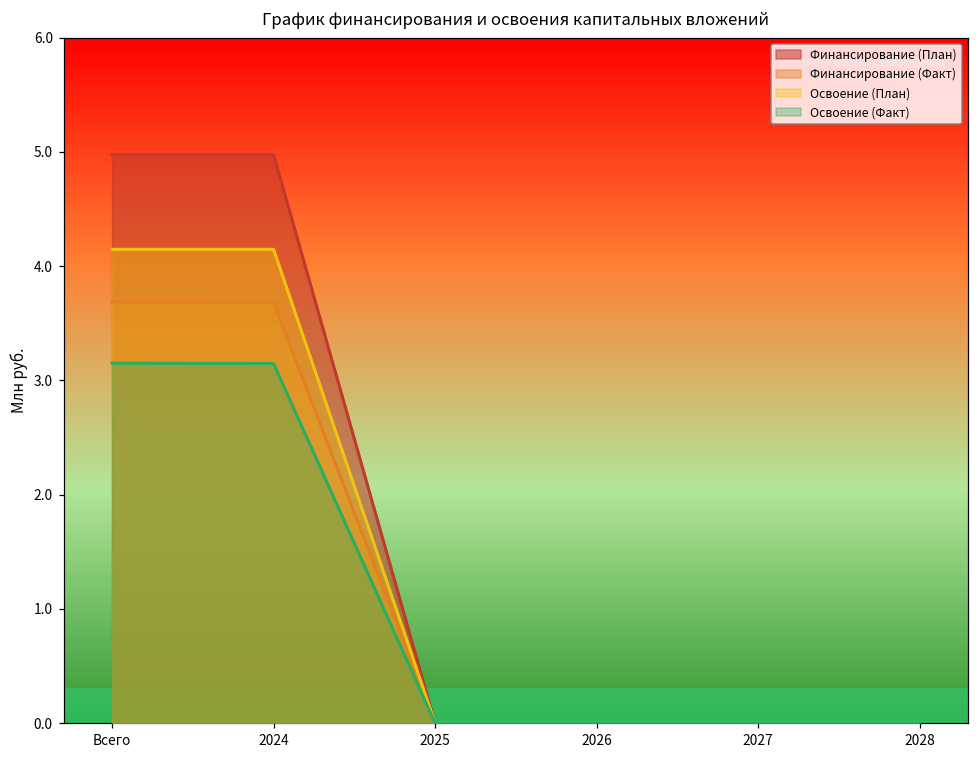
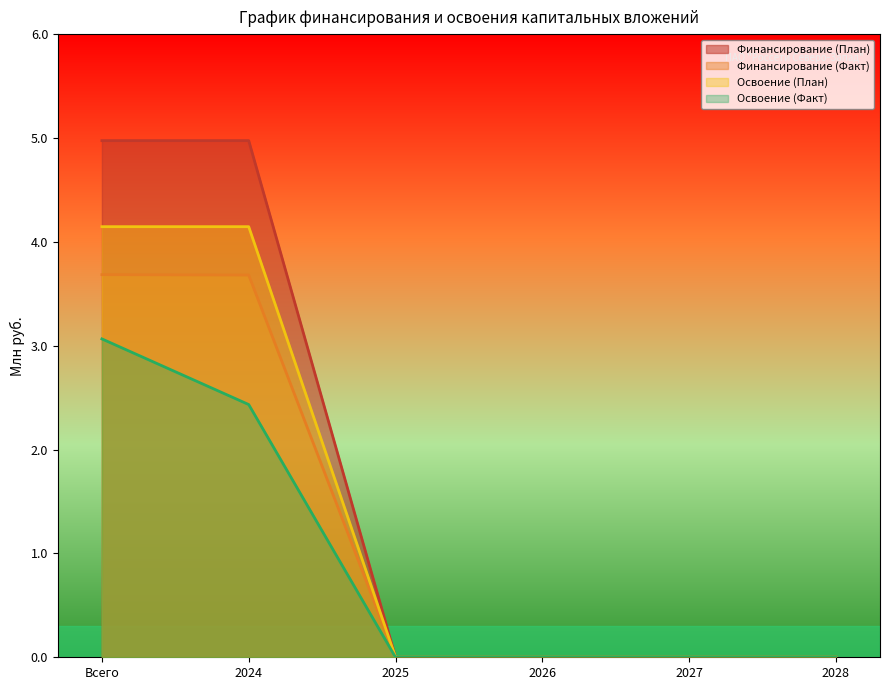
Освоение (Факт), Всего: 3.15 -> 3.07
Освоение (Факт), 2024: 3.15 -> 2.43
